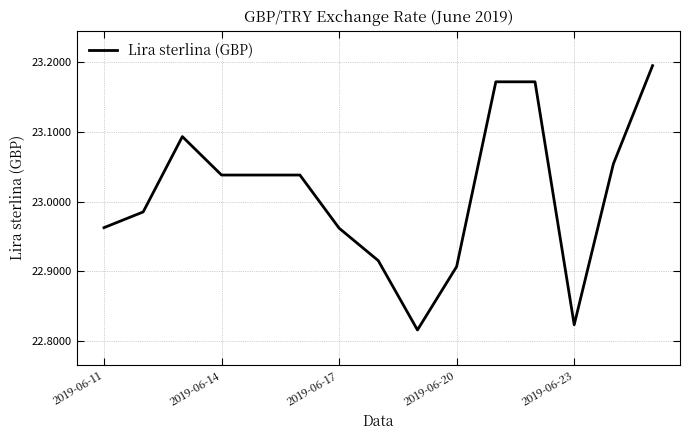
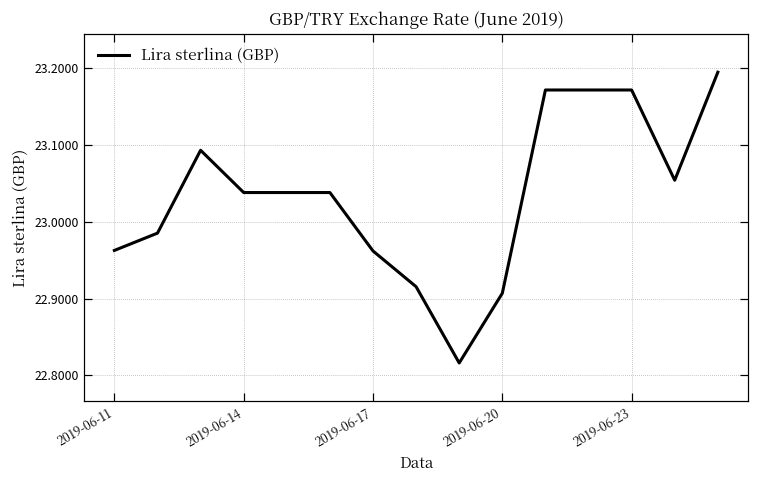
2019-06-23: 22.82 -> 23.17
